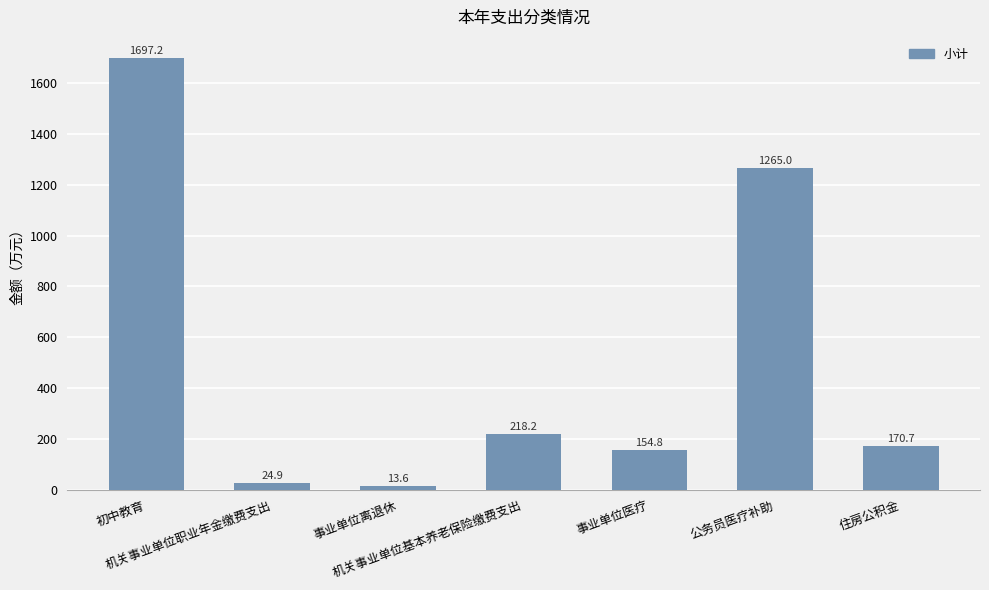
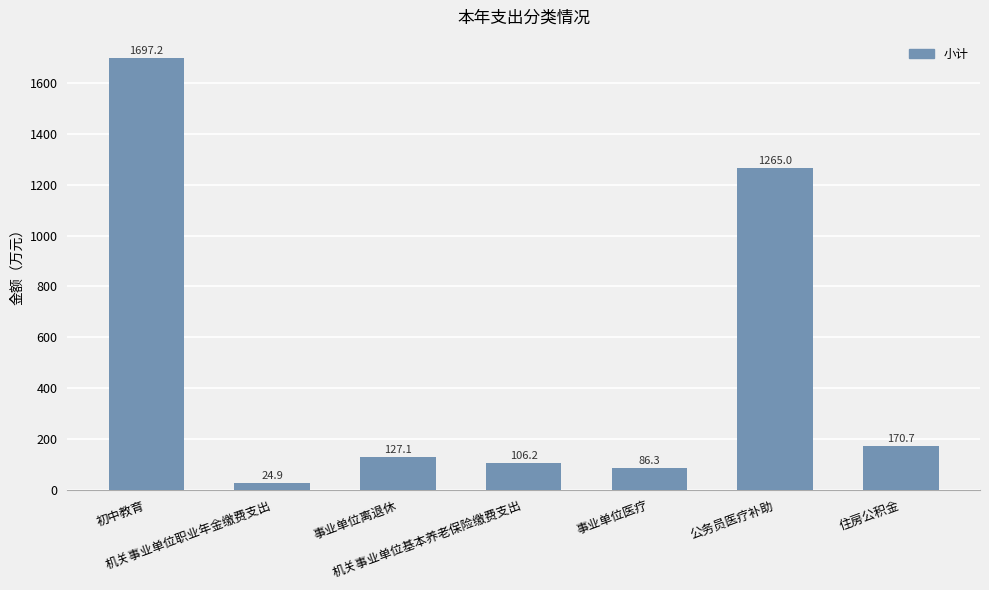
事业单位离退休: 13.6 -> 127.1
机关事业单位基本养老保险缴费支出: 218.2 -> 106.2
事业单位医疗: 154.8 -> 86.3
